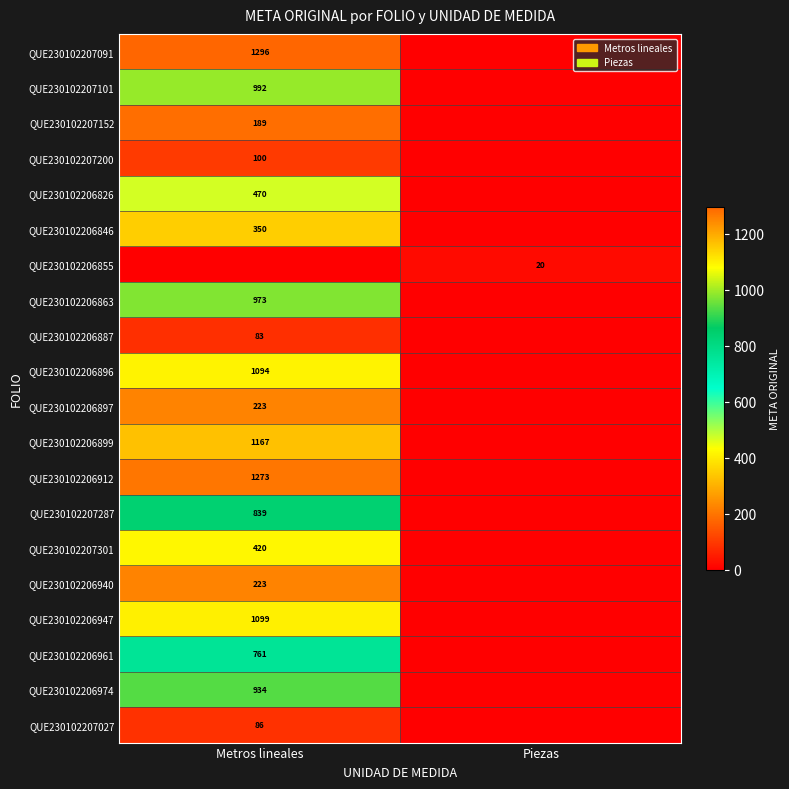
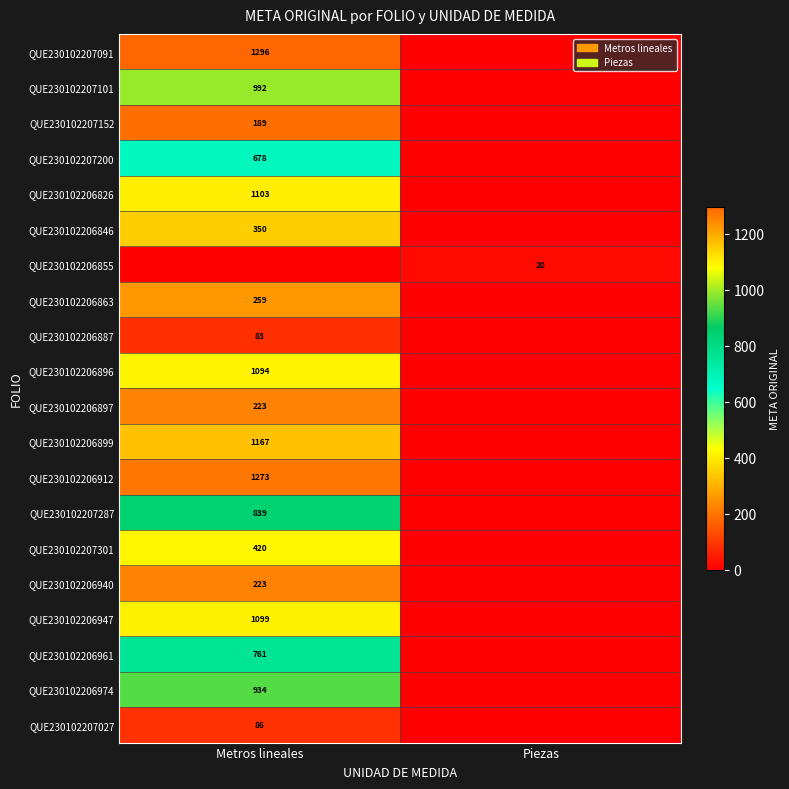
QUE230102207200, Metros lineales: 100 -> 678
QUE230102206826, Metros lineales: 470 -> 1103
QUE230102206863, Metros lineales: 973 -> 259
